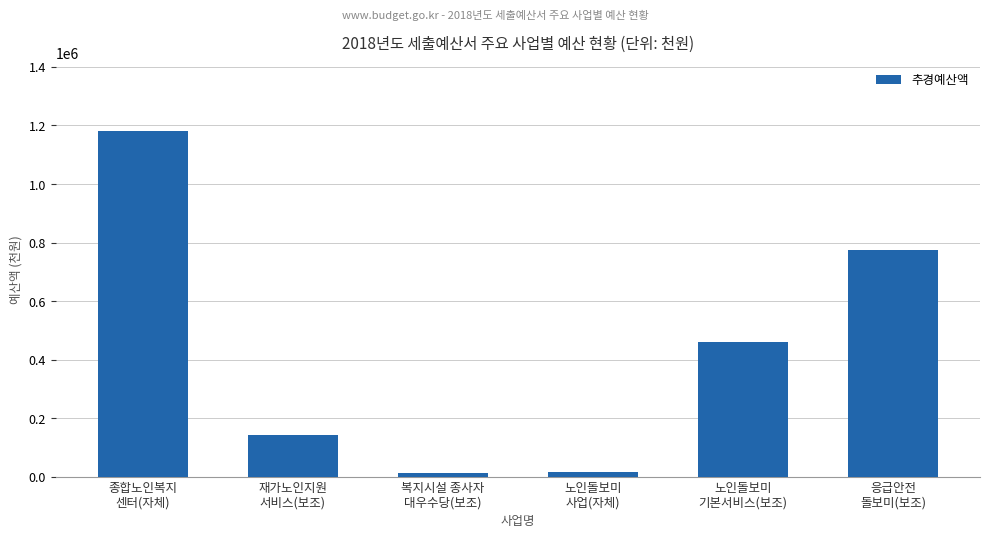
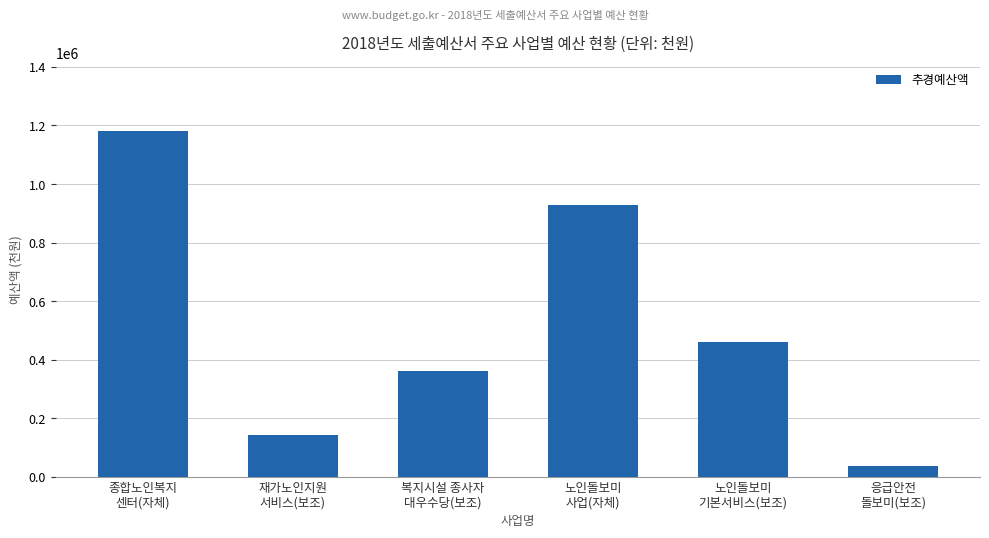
복지시설 종사자 대우수당(보조): 10000 -> 360000
노인돌보미 사업(자체): 20000 -> 930000
응급안전 돌보미(보조): 780000 -> 30000
